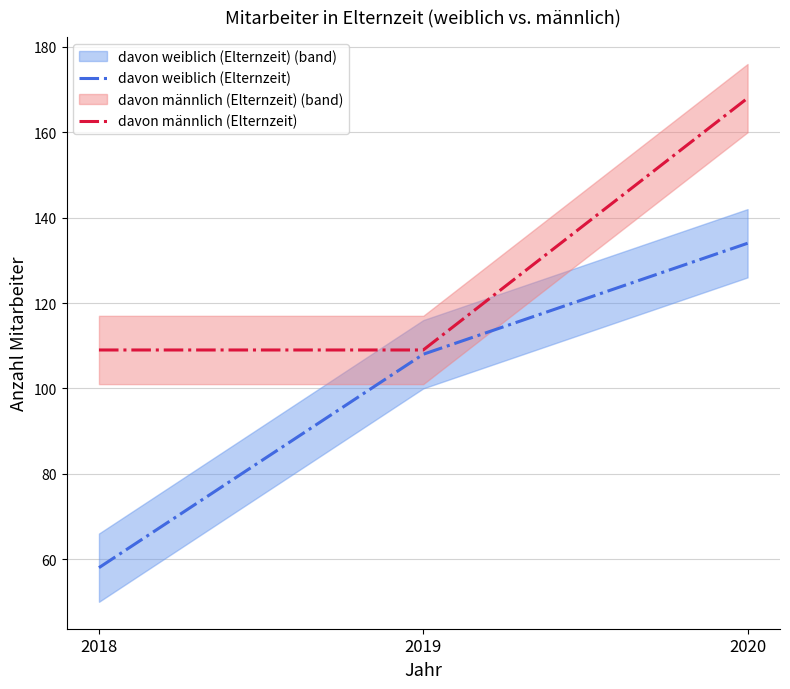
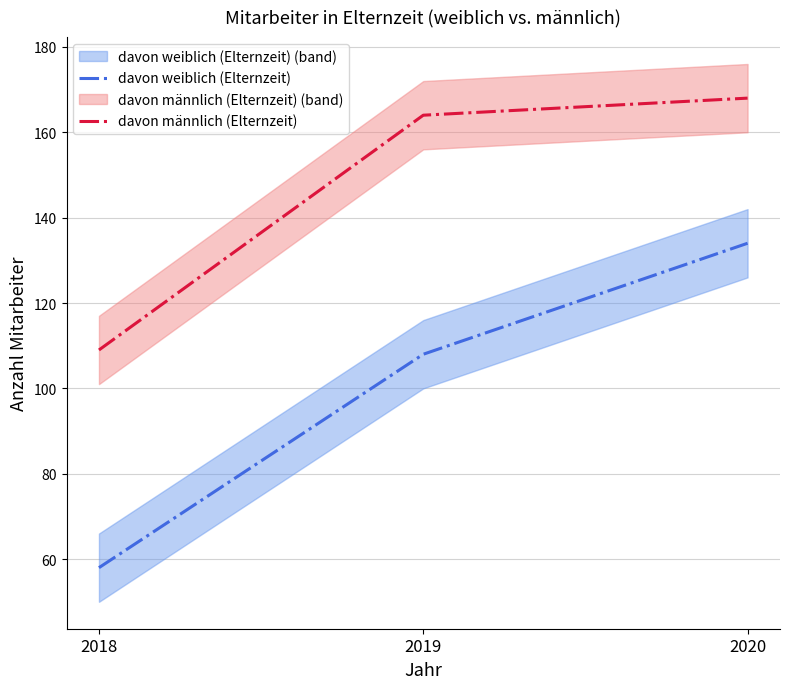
davon männlich (Elternzeit), 2019: 109 -> 164
